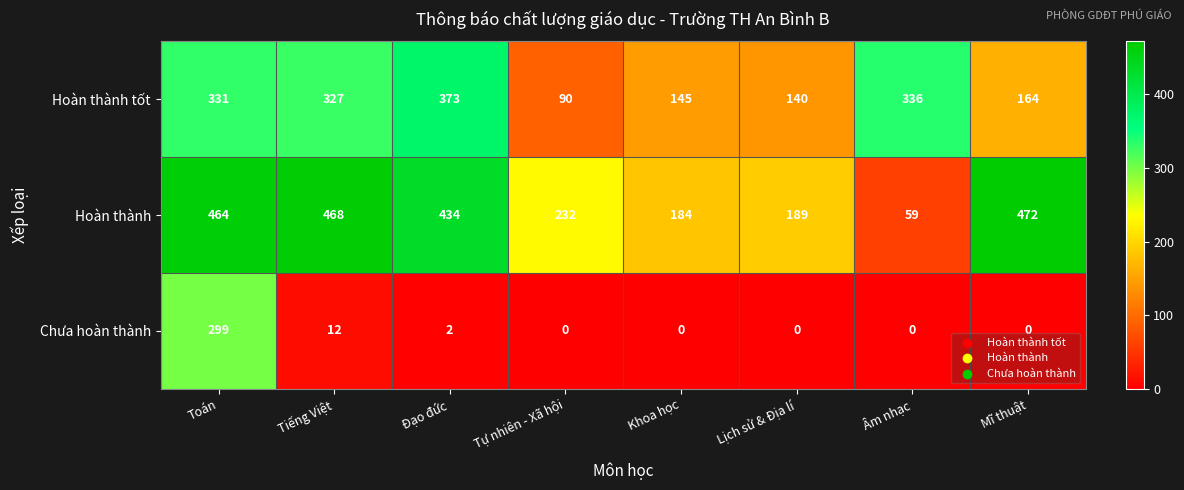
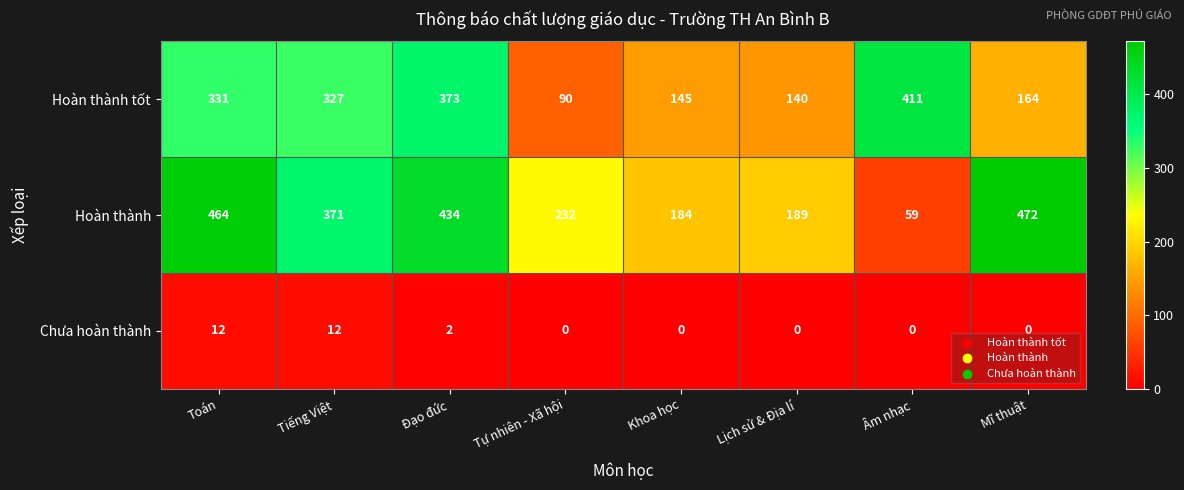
Hoàn thành tốt, Âm nhạc: 336 -> 411
Hoàn thành, Tiếng Việt: 468 -> 371
Chưa hoàn thành, Toán: 299 -> 12
